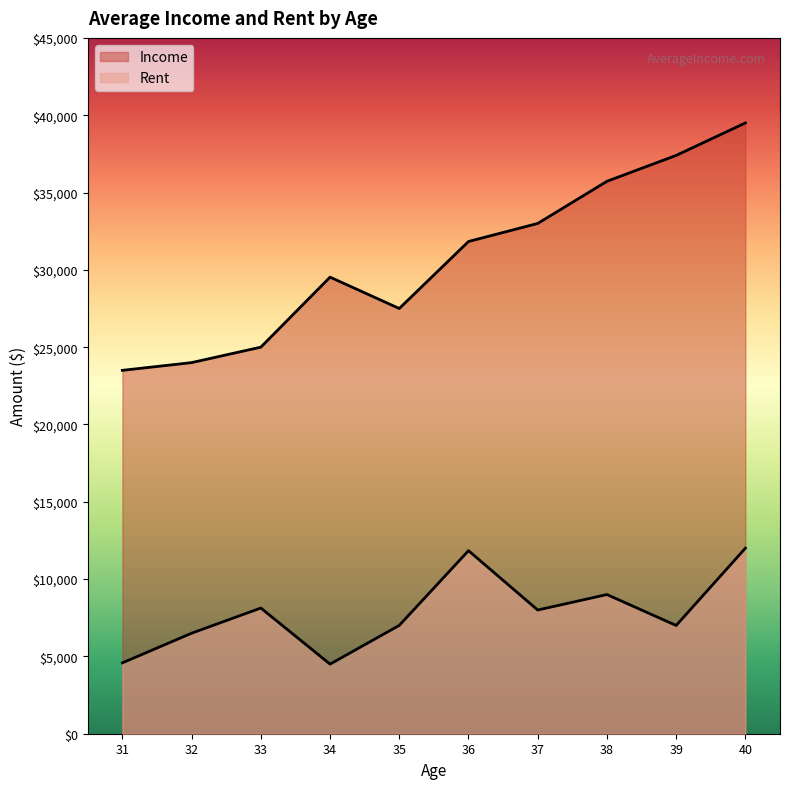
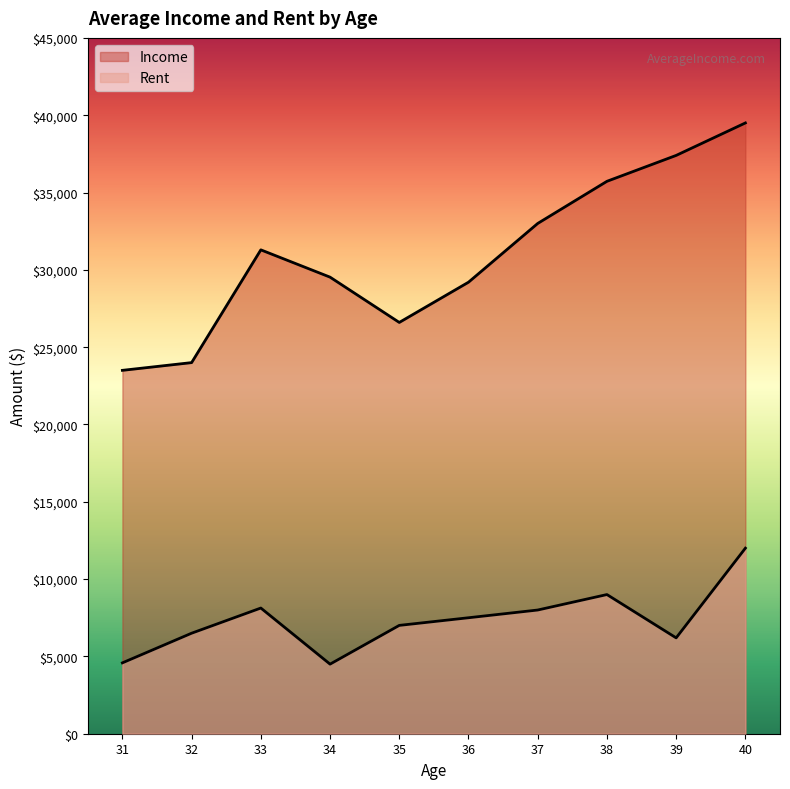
Income, 33: $25,000 -> $31,300
Income, 35: $27,500 -> $26,600
Income, 36: $31,800 -> $29,200
Rent, 36: $11,800 -> $7,500
Rent, 39: $7,000 -> $6,200
